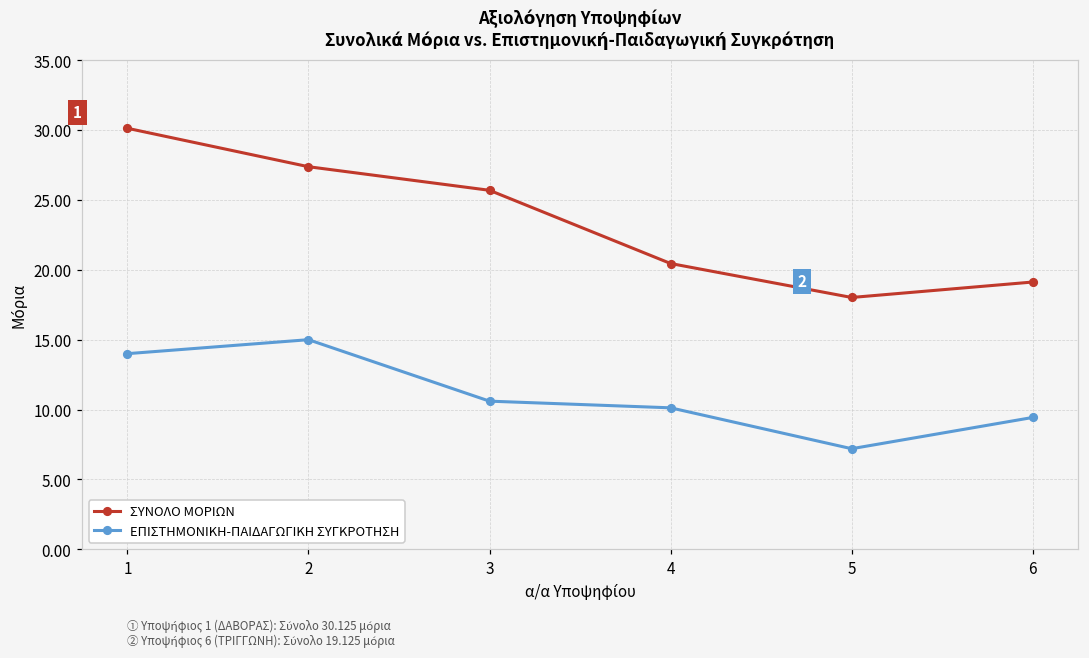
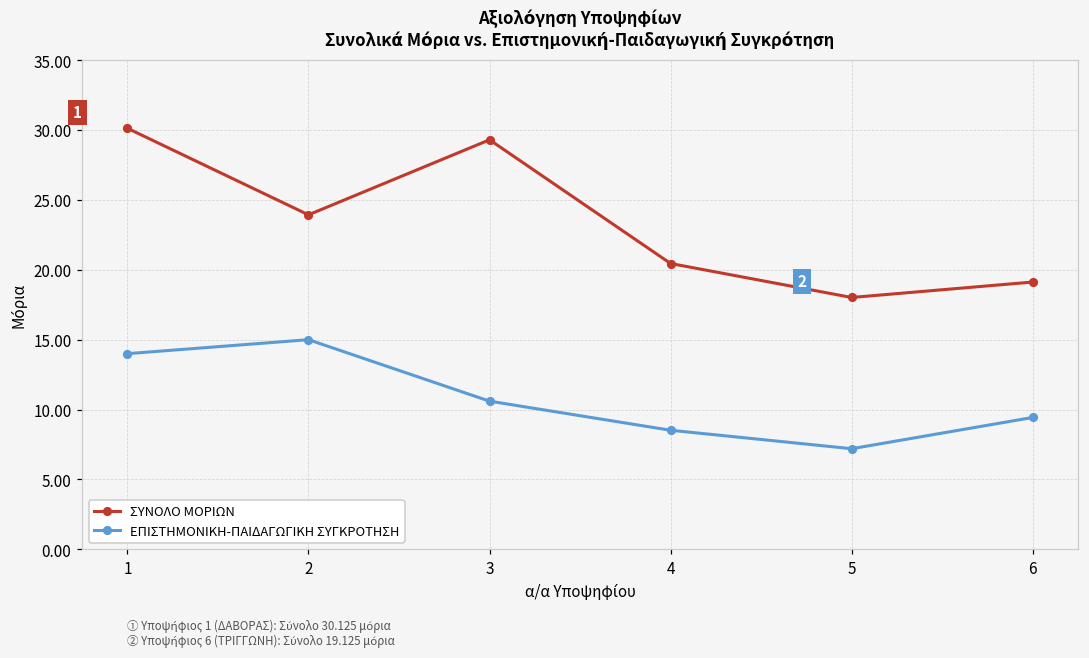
ΣΥΝΟΛΟ ΜΟΡΙΩΝ, 2: 27.4 -> 23.9
ΣΥΝΟΛΟ ΜΟΡΙΩΝ, 3: 25.7 -> 29.3
ΕΠΙΣΤΗΜΟΝΙΚΗ-ΠΑΙΔΑΓΩΓΙΚΗ ΣΥΓΚΡΟΤΗΣΗ, 4: 10.1 -> 8.5
